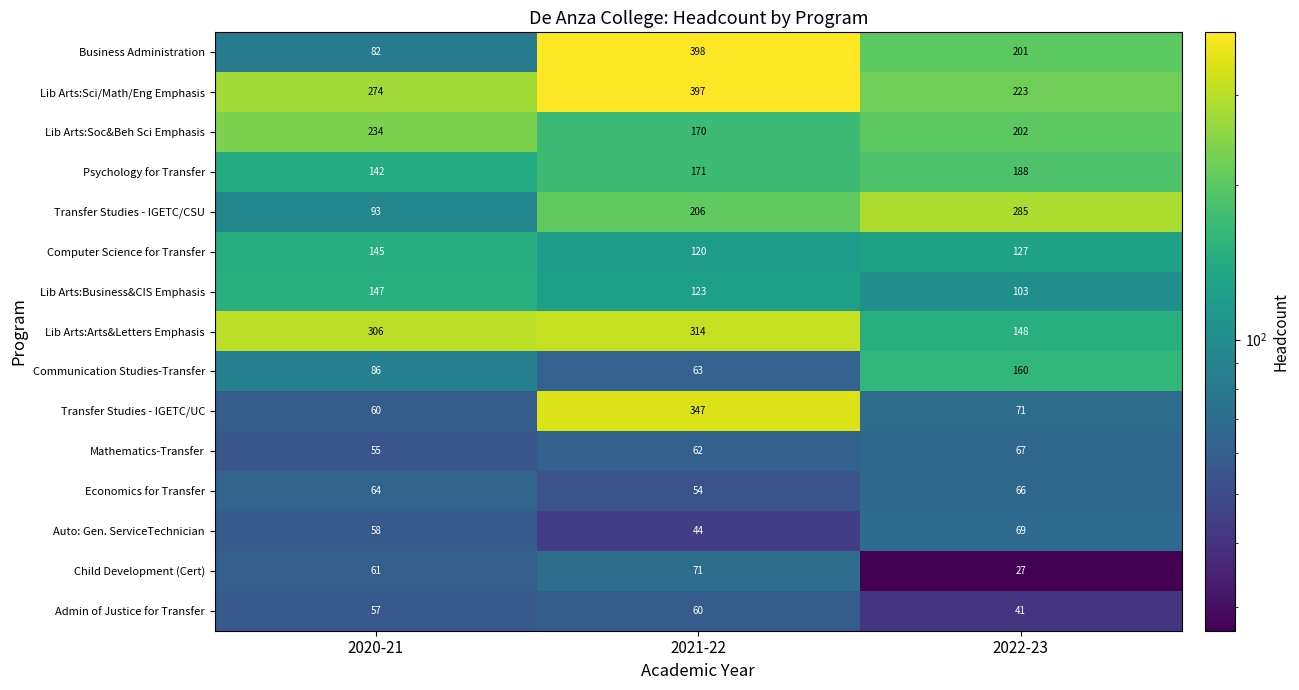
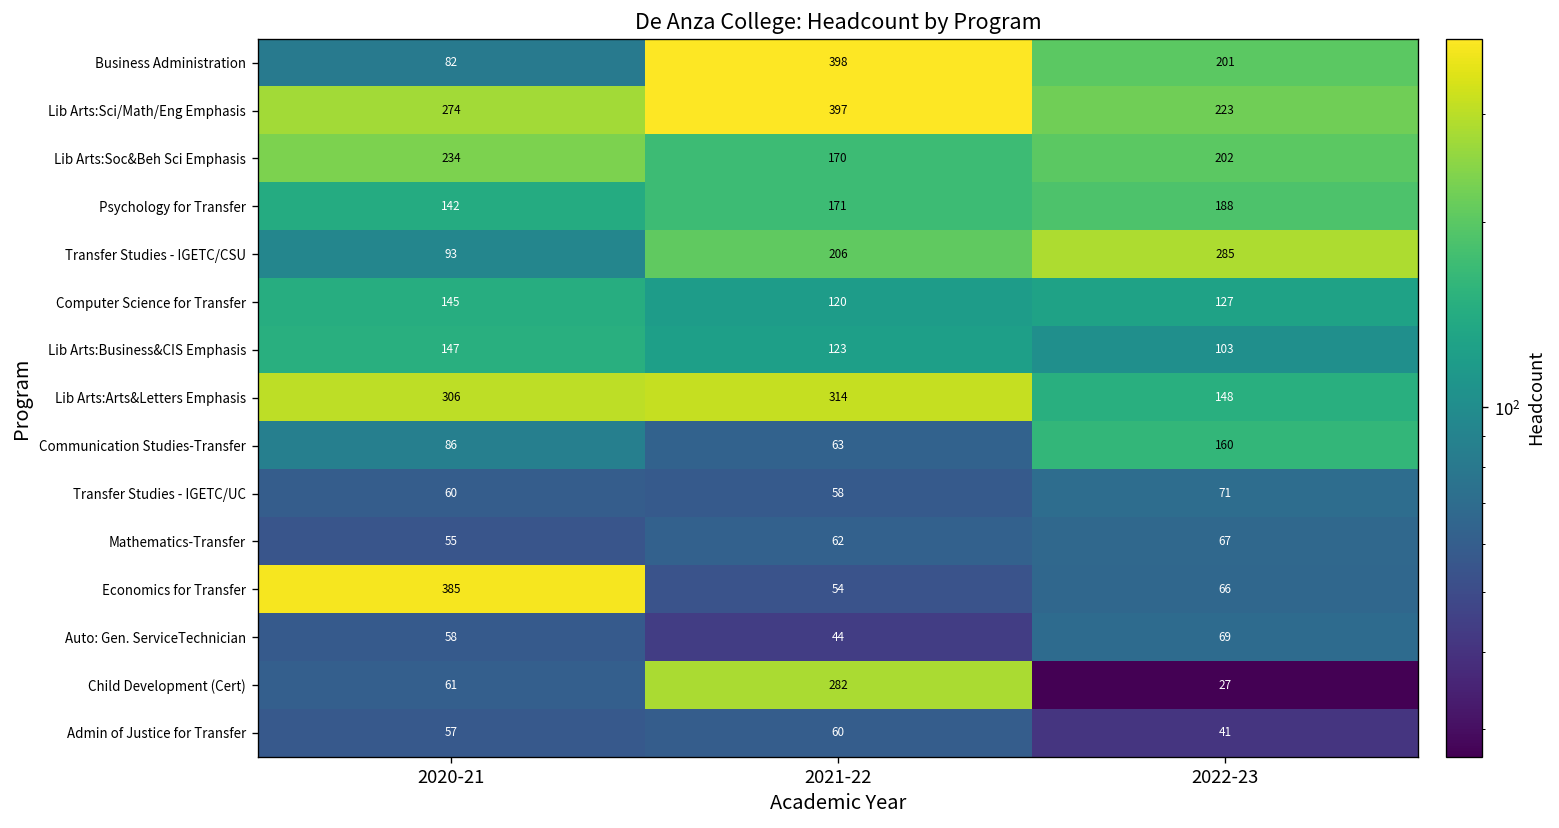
Transfer Studies - IGETC/UC, 2021-22: 347 -> 58
Economics for Transfer, 2020-21: 64 -> 385
Child Development (Cert), 2021-22: 71 -> 282
